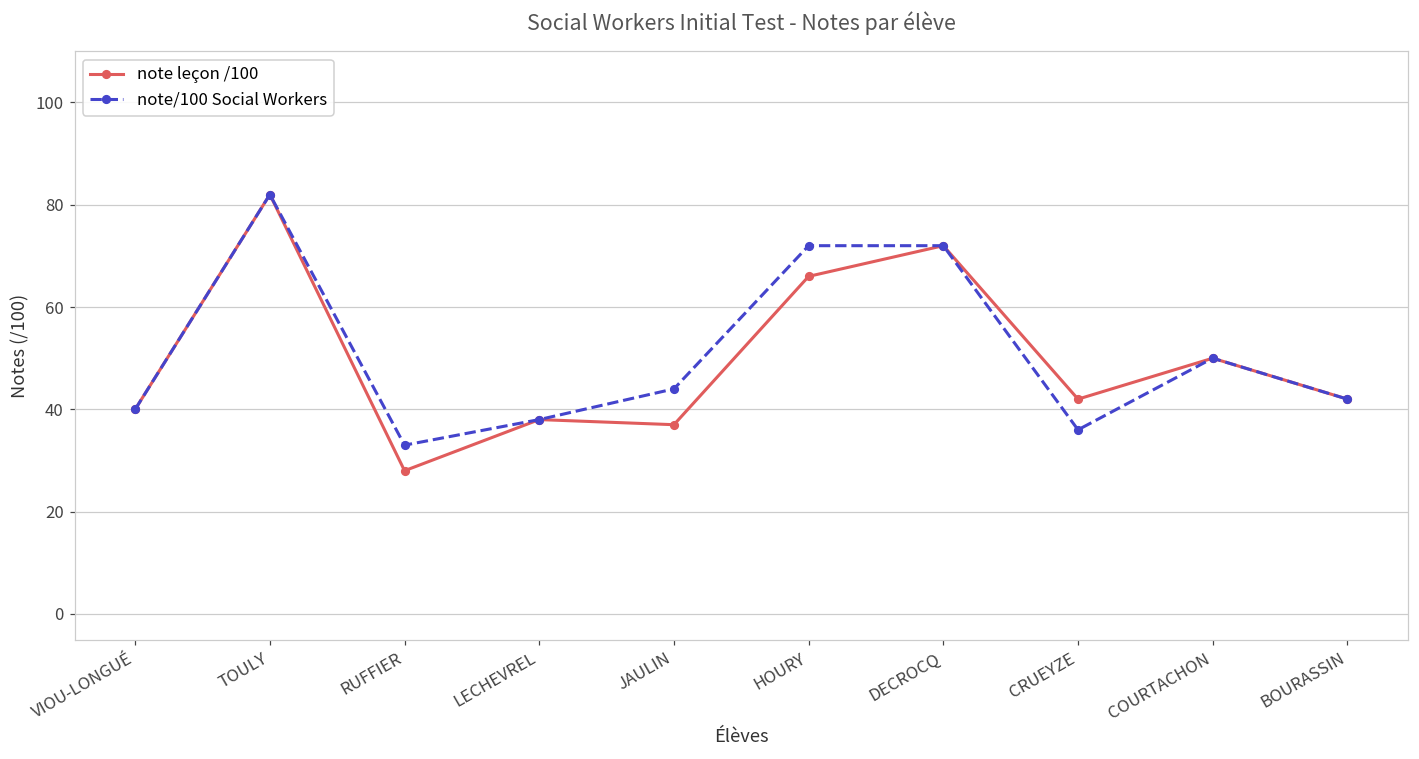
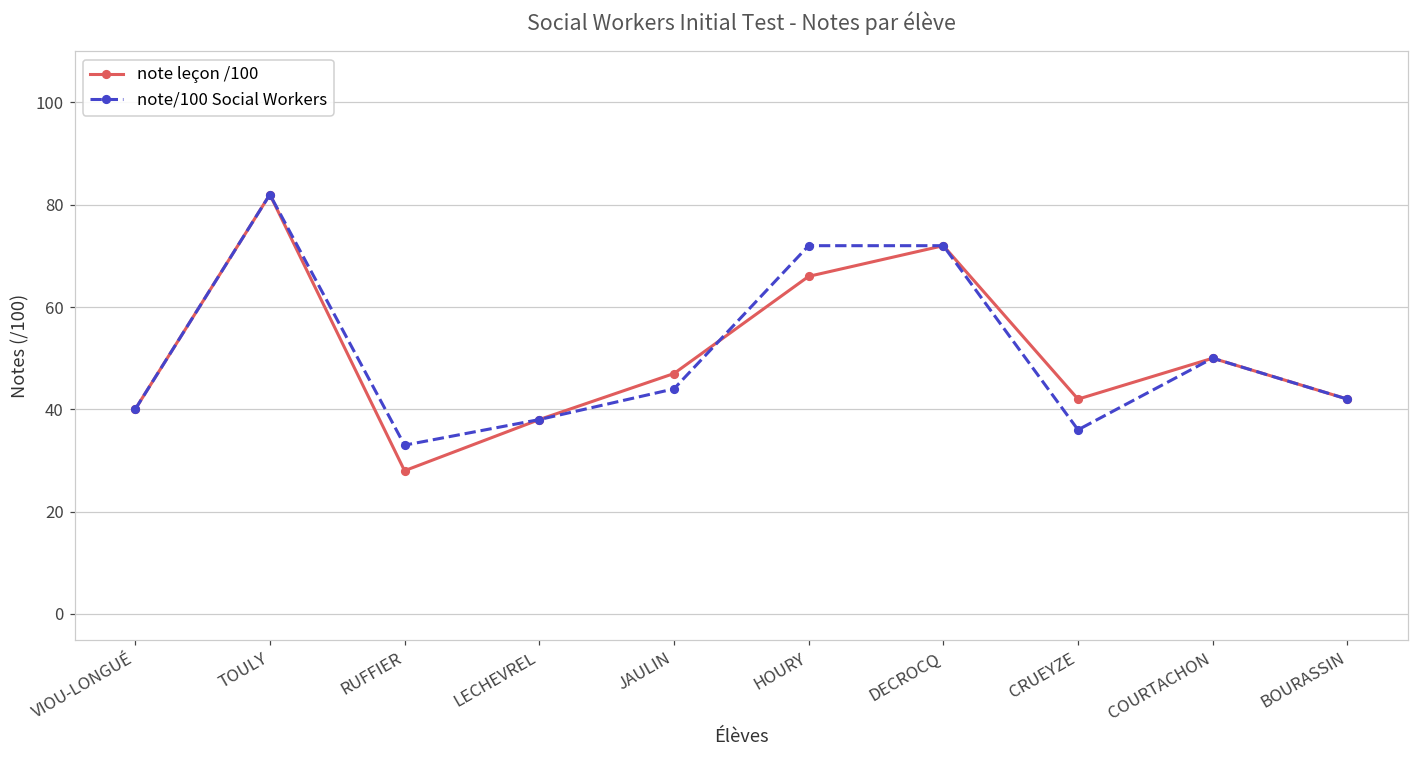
note leçon /100, JAULIN: 37 -> 47
